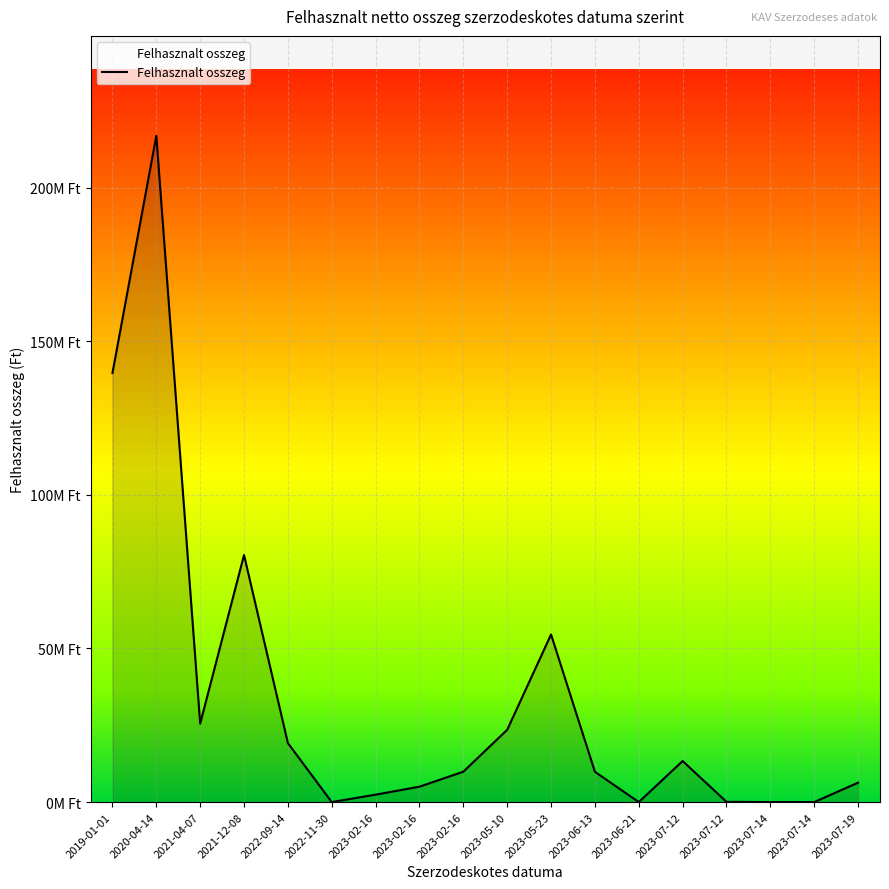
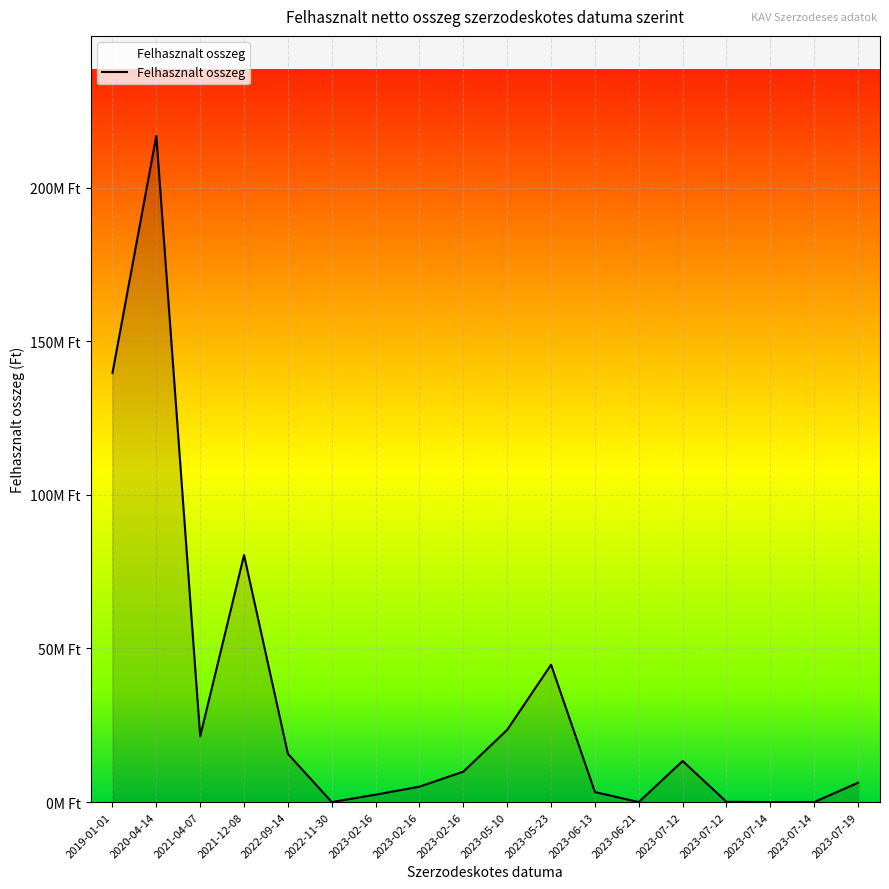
2021-04-07: 26M Ft -> 21M Ft
2022-09-14: 19M Ft -> 16M Ft
2023-05-23: 55M Ft -> 45M Ft
2023-06-13: 10M Ft -> 3M Ft
